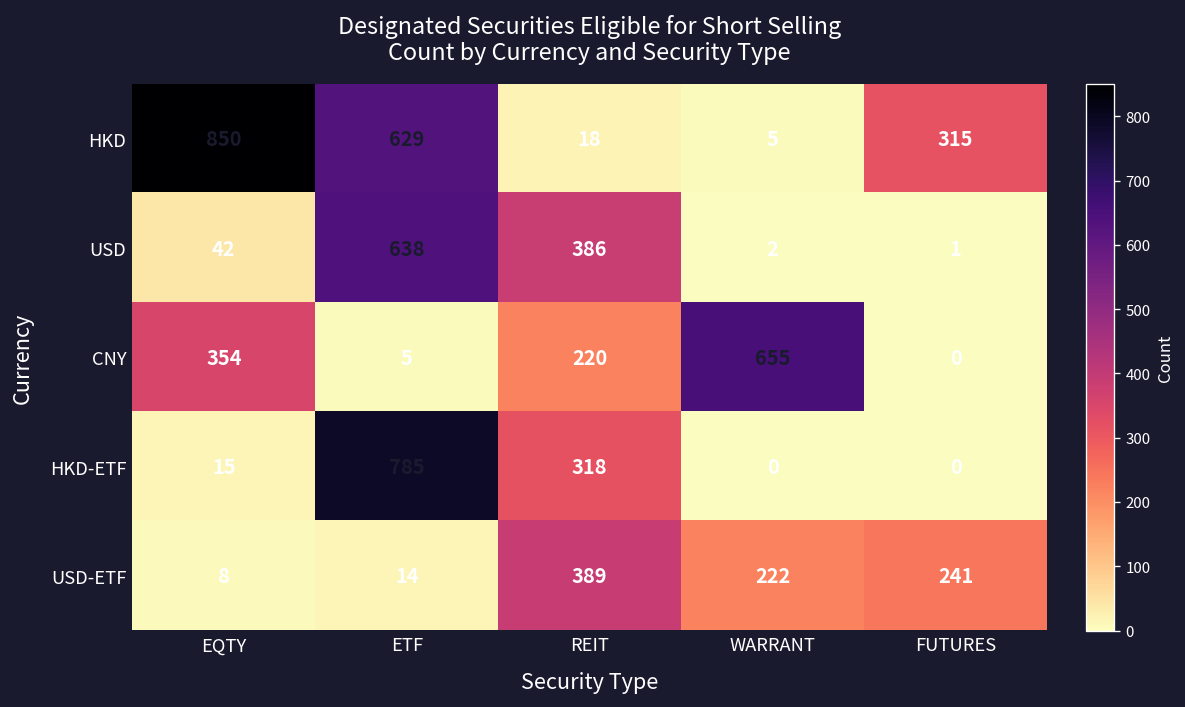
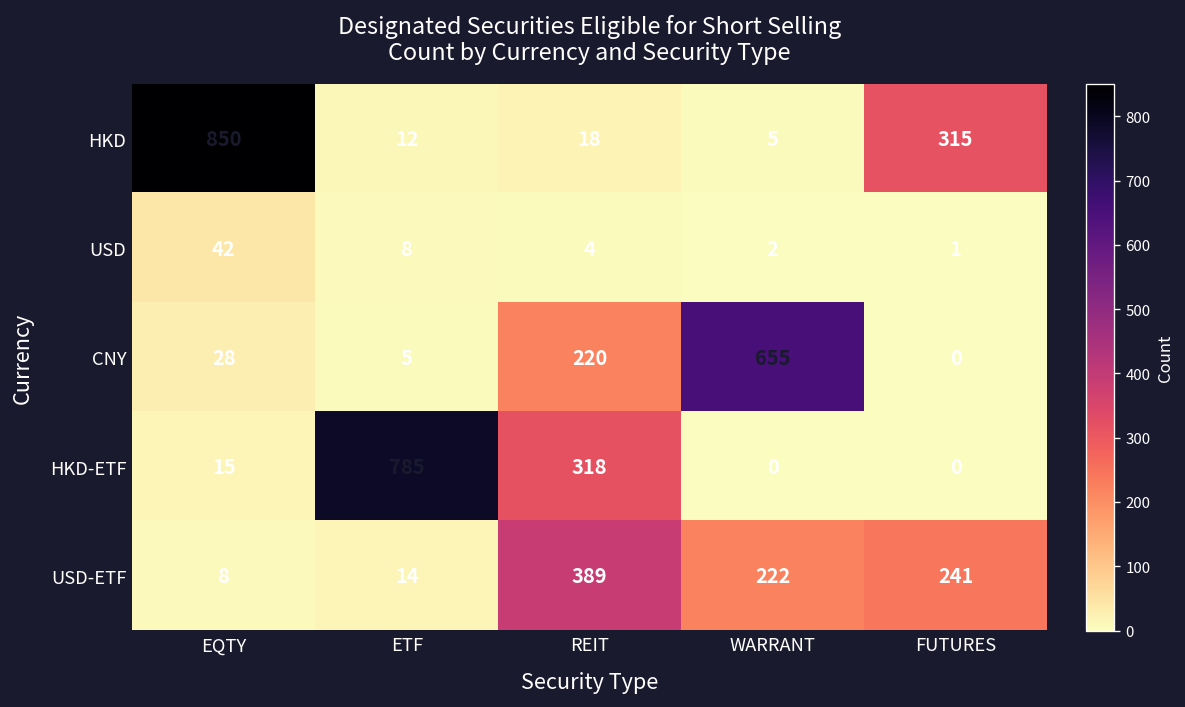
HKD, ETF: 629 -> 12
USD, ETF: 638 -> 8
USD, REIT: 386 -> 4
CNY, EQTY: 354 -> 28
